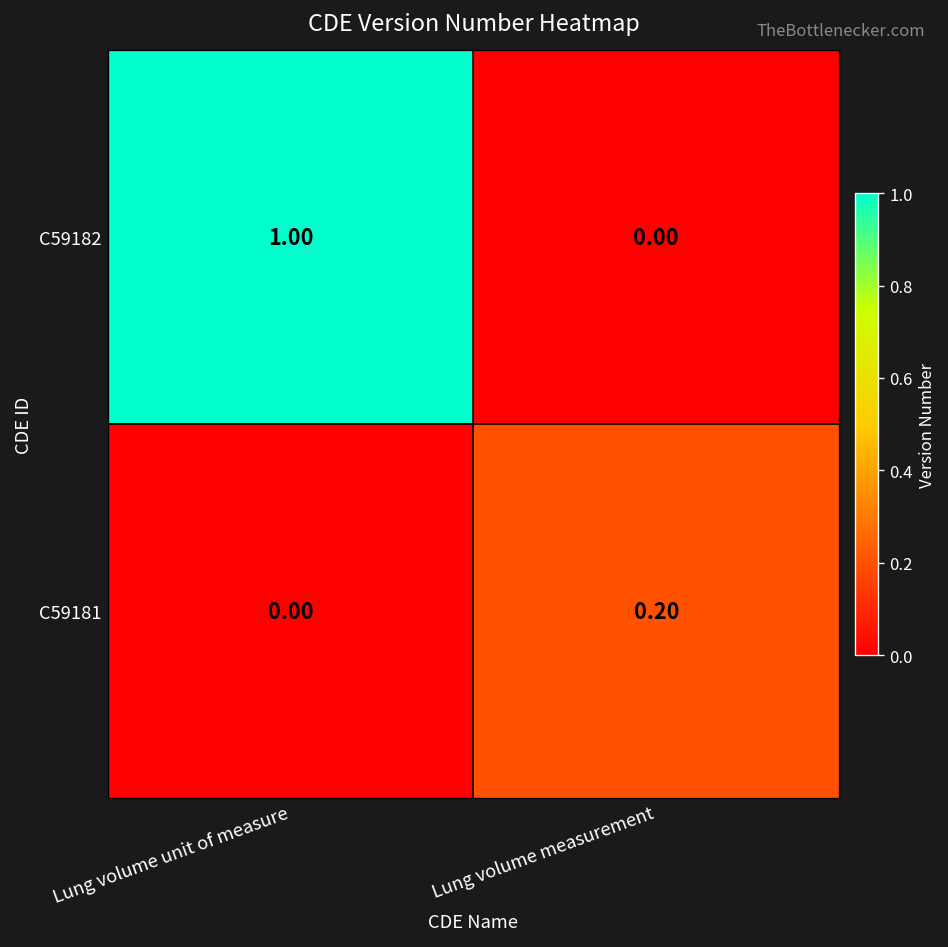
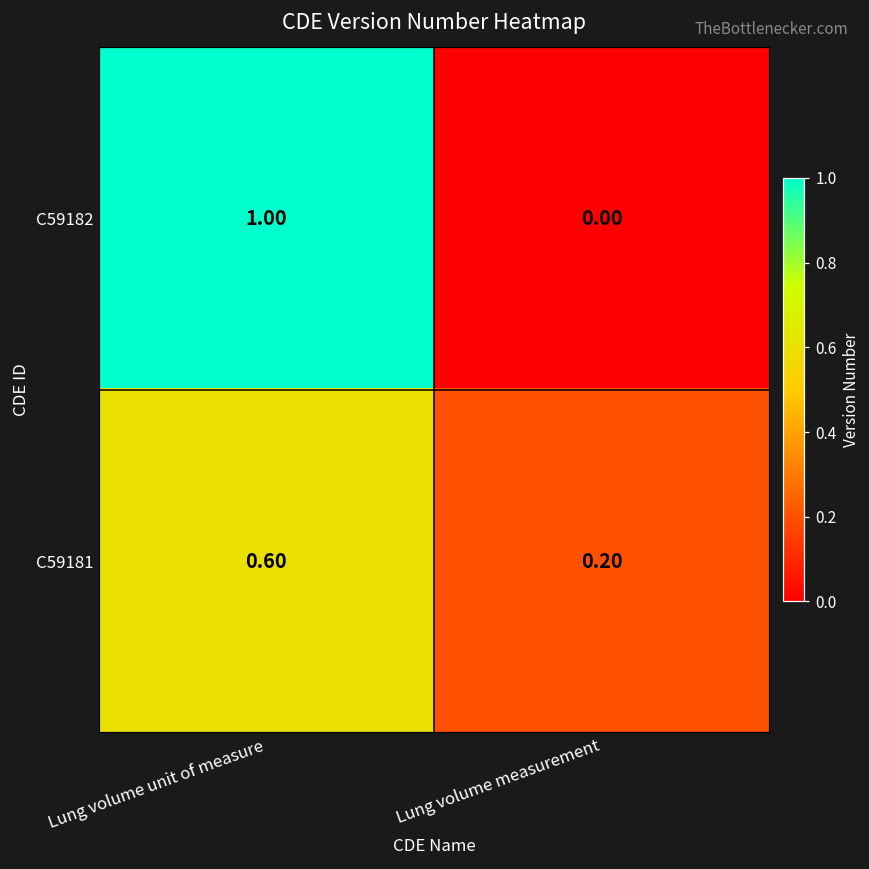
C59181, Lung volume unit of measure: 0.00 -> 0.60
